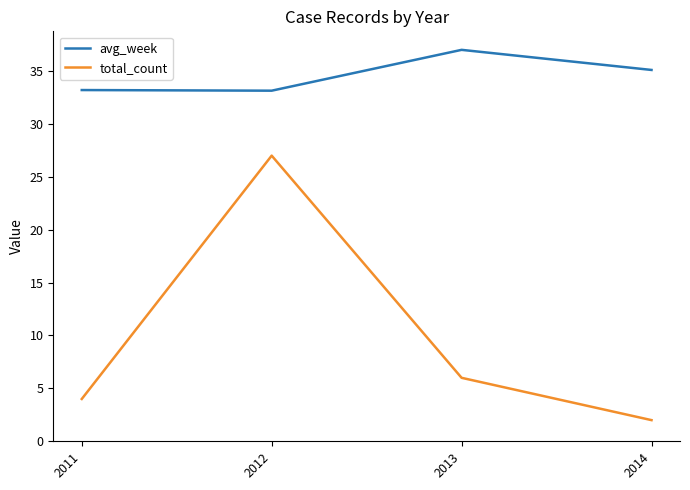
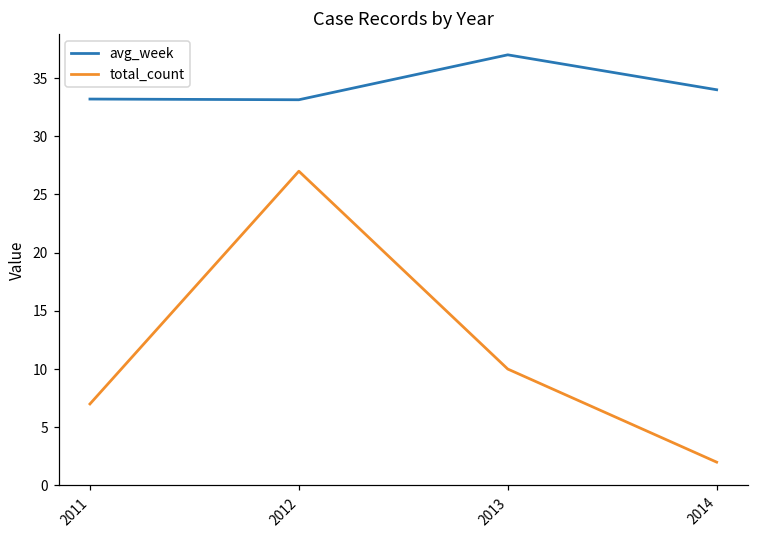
total_count, 2011: 4 -> 7
total_count, 2013: 6 -> 10
avg_week, 2014: 35.1 -> 34.0
